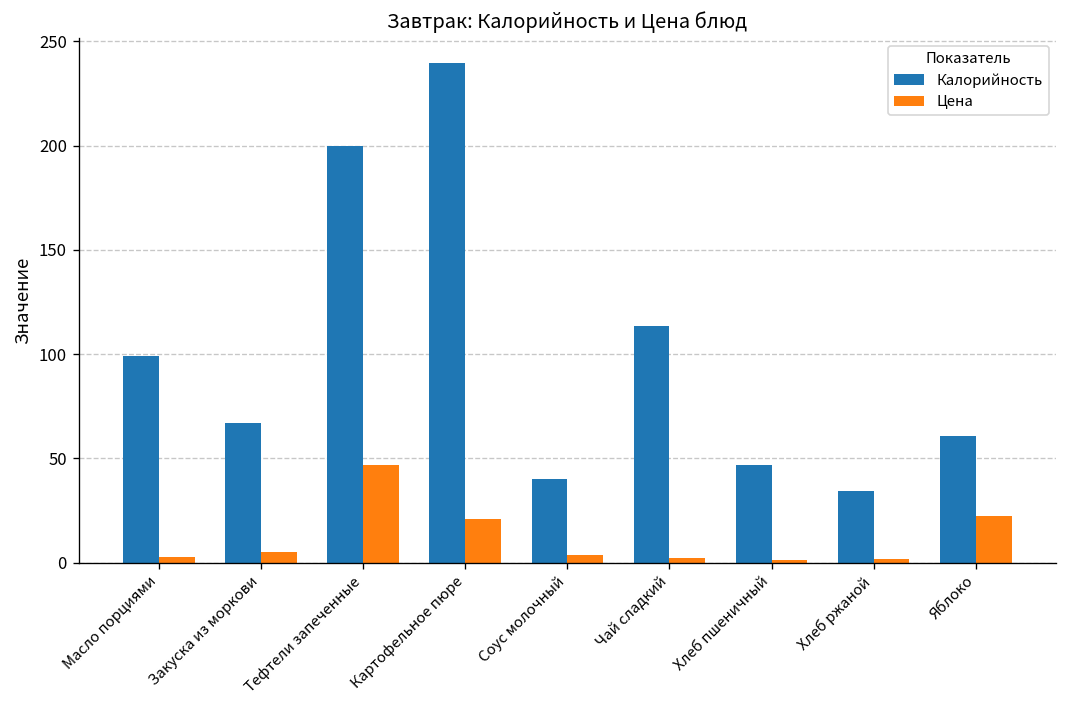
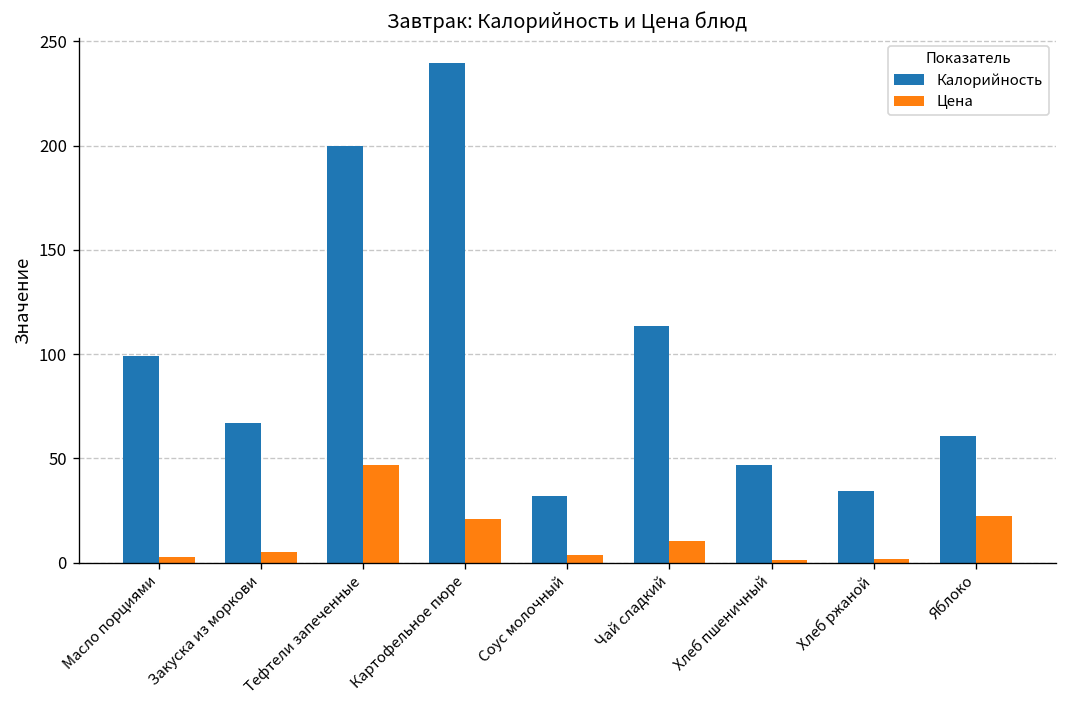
Калорийность, Соус молочный: 40 -> 32
Цена, Чай сладкий: 2 -> 11
